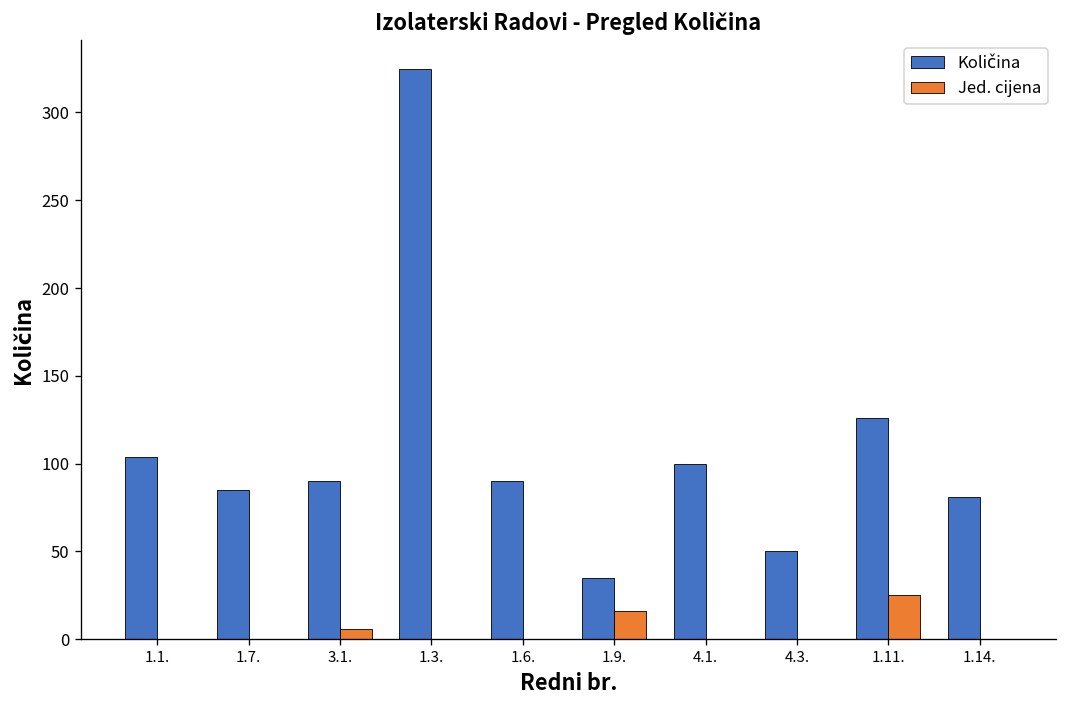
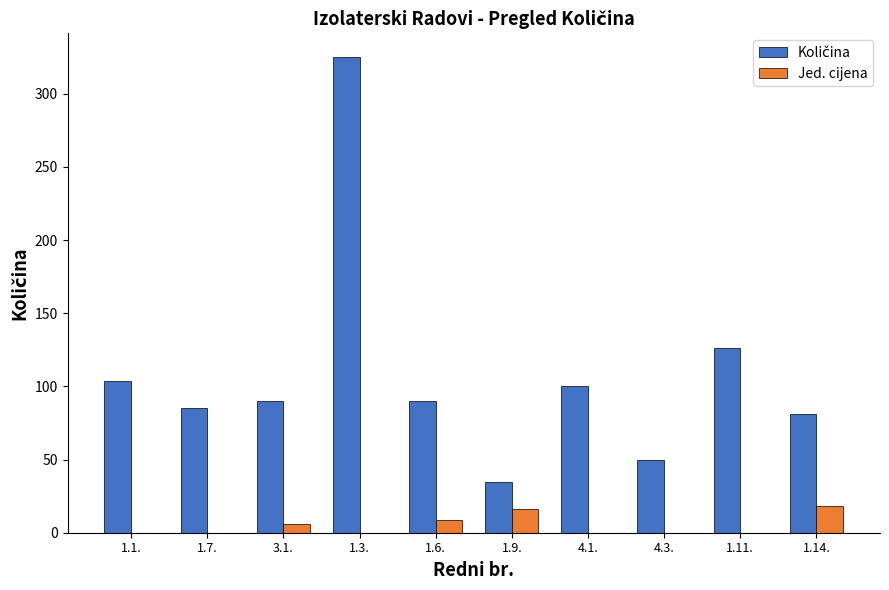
Jed. cijena, 1.6.: 0 -> 9
Jed. cijena, 1.11.: 25 -> 0
Jed. cijena, 1.14.: 0 -> 18
